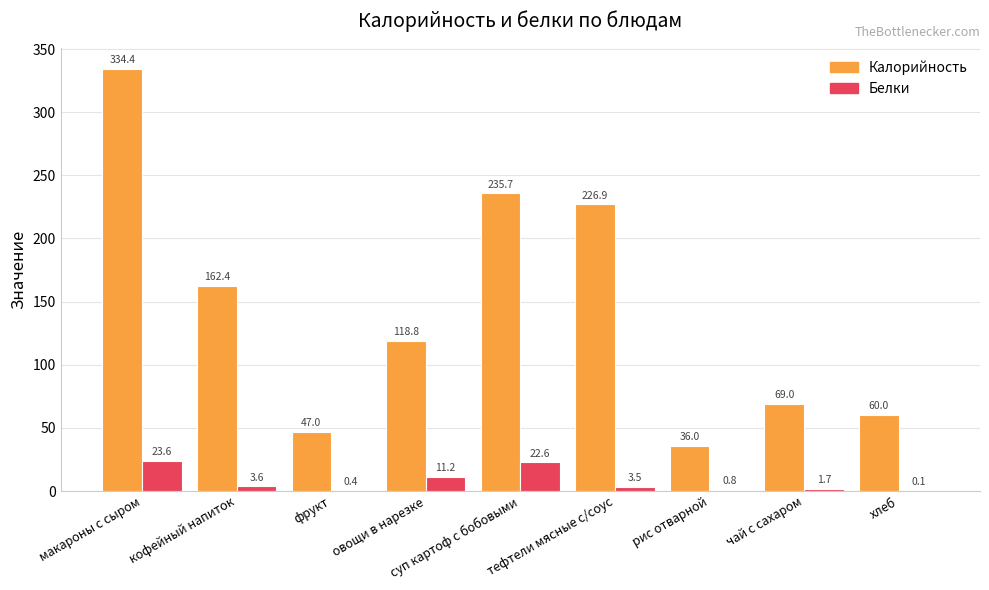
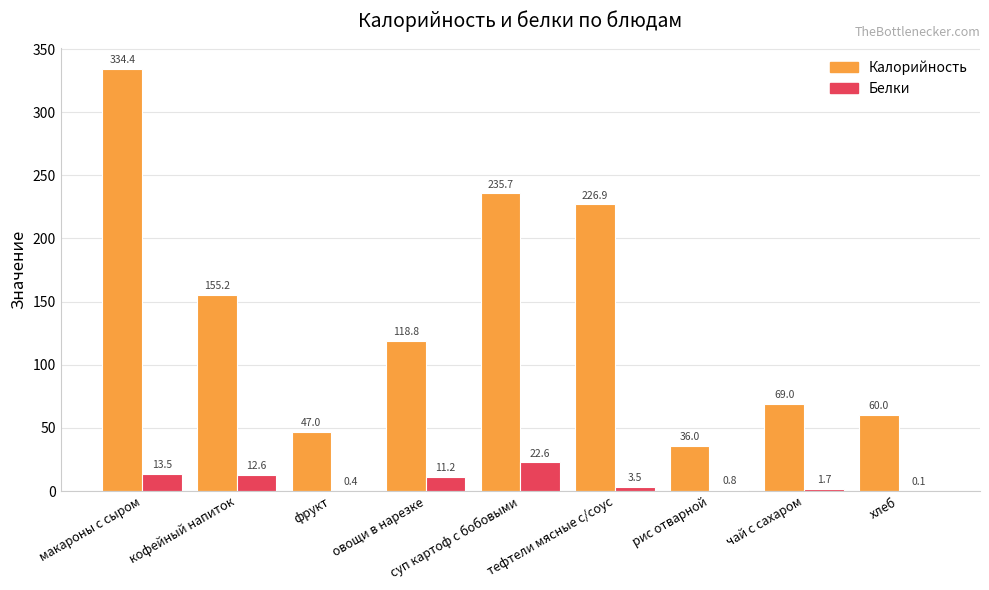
Белки, макароны с сыром: 23.6 -> 13.5
Калорийность, кофейный напиток: 162.4 -> 155.2
Белки, кофейный напиток: 3.6 -> 12.6
